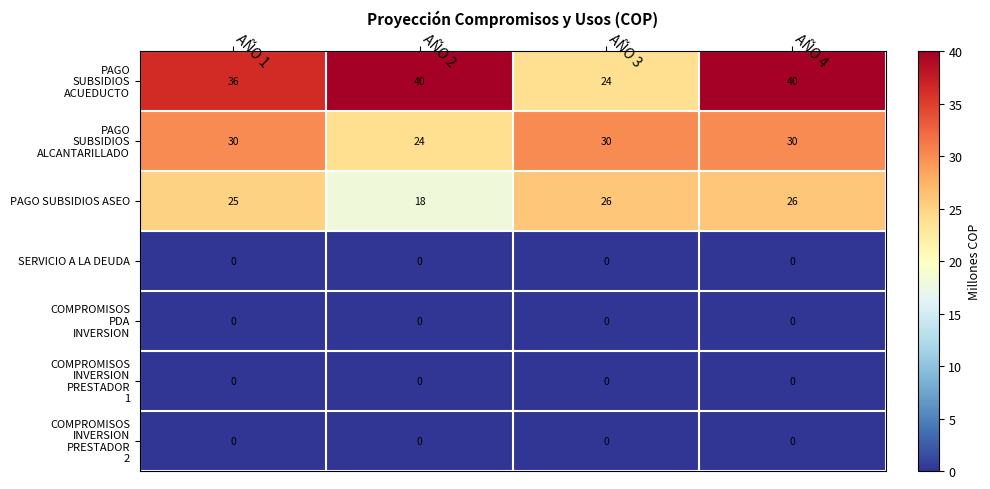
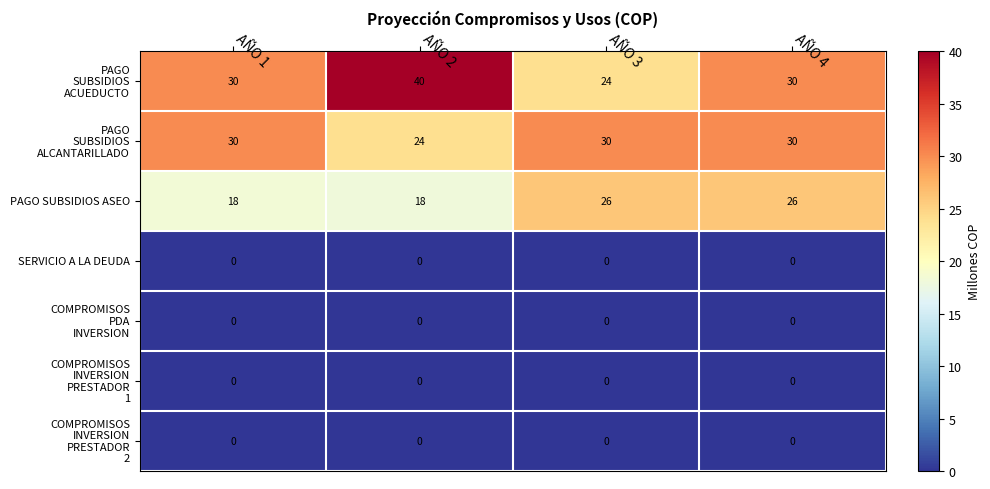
PAGO SUBSIDIOS ACUEDUCTO, AÑO 1: 36 -> 30
PAGO SUBSIDIOS ACUEDUCTO, AÑO 4: 40 -> 30
PAGO SUBSIDIOS ASEO, AÑO 1: 25 -> 18
